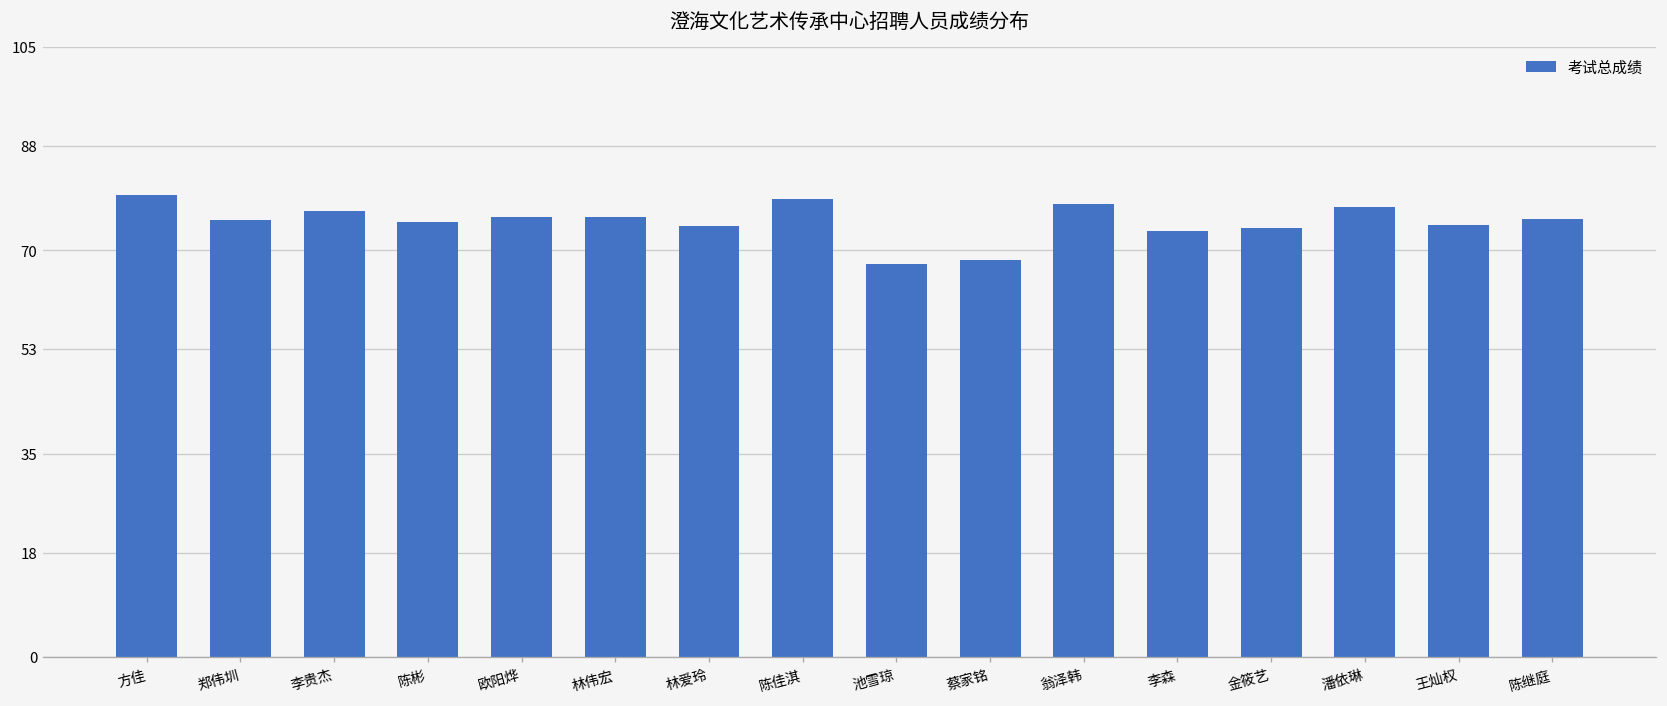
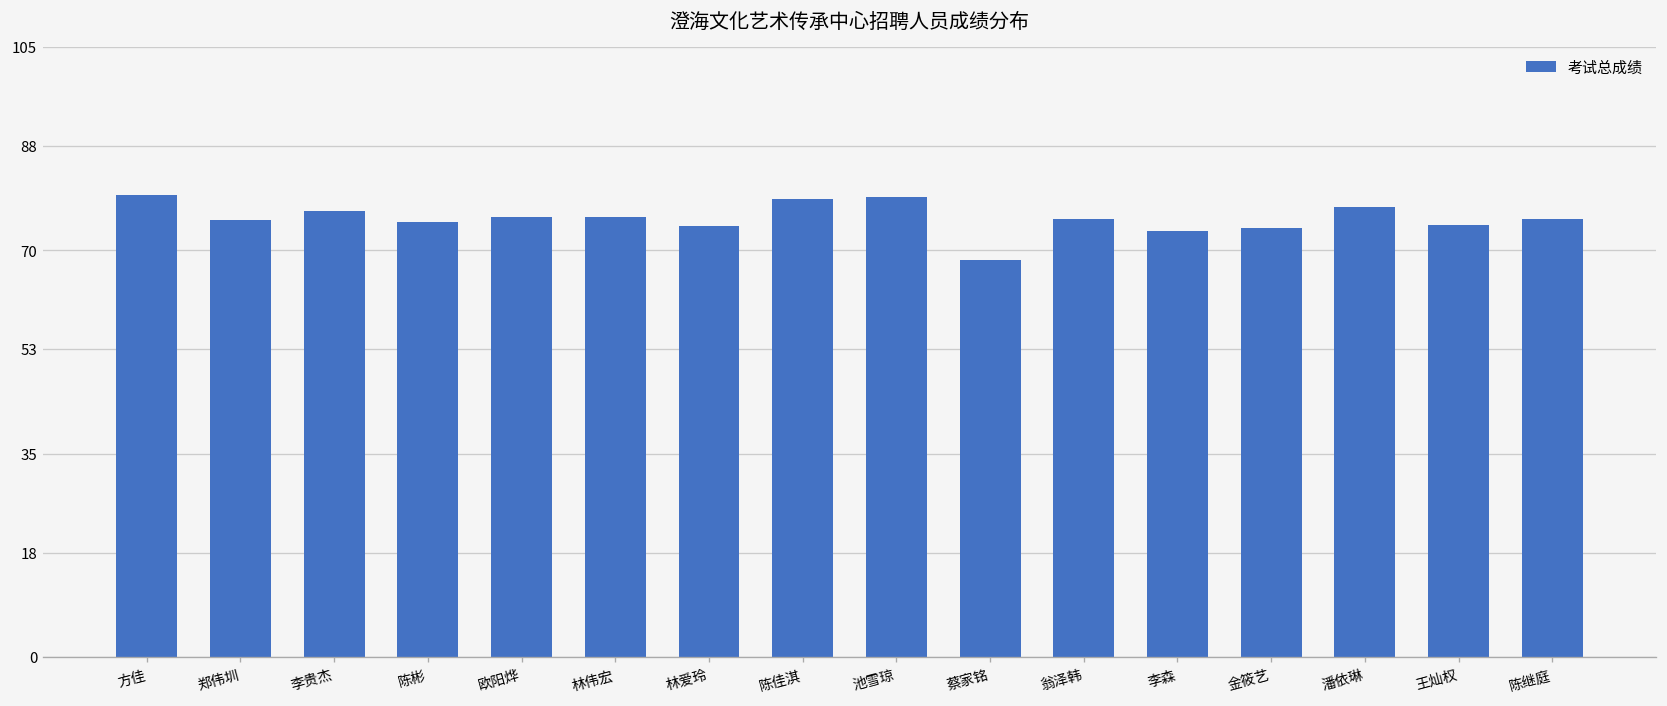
池雪琼: 68 -> 79
翁泽韩: 78 -> 75
